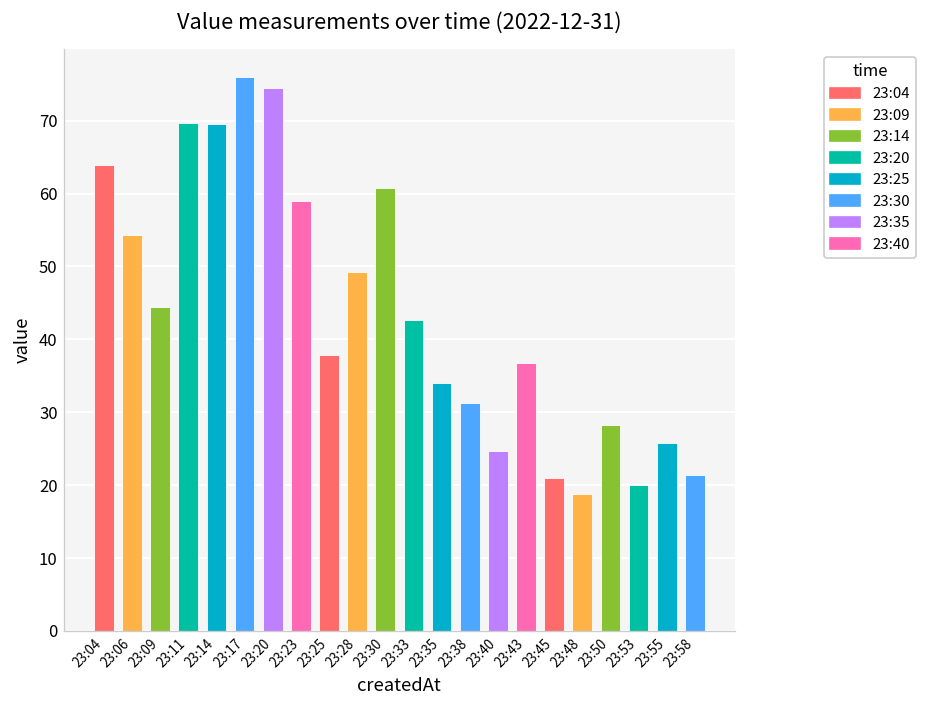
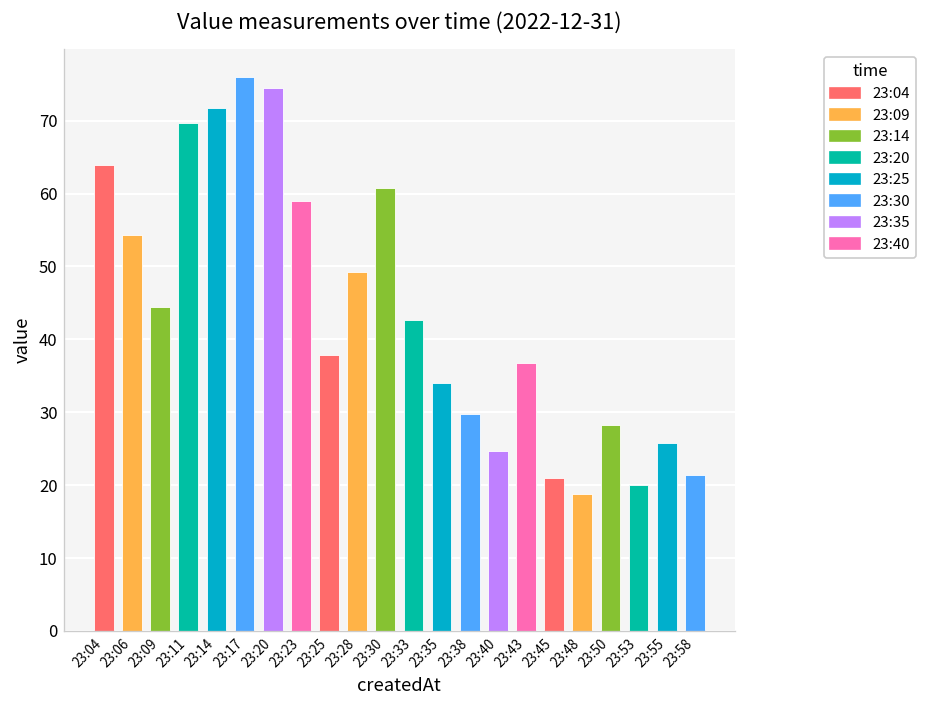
23:14: 70 -> 72
23:38: 31 -> 30
